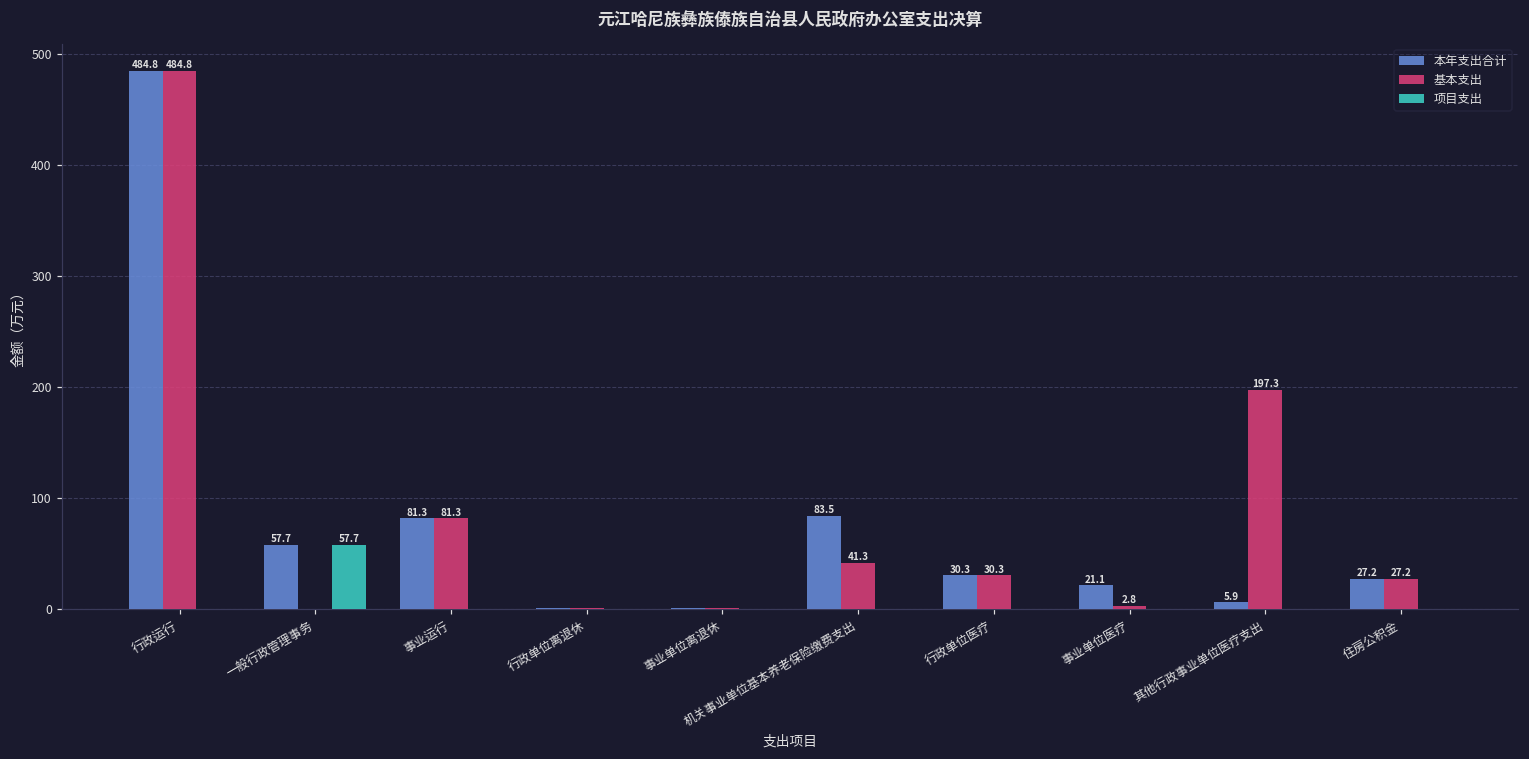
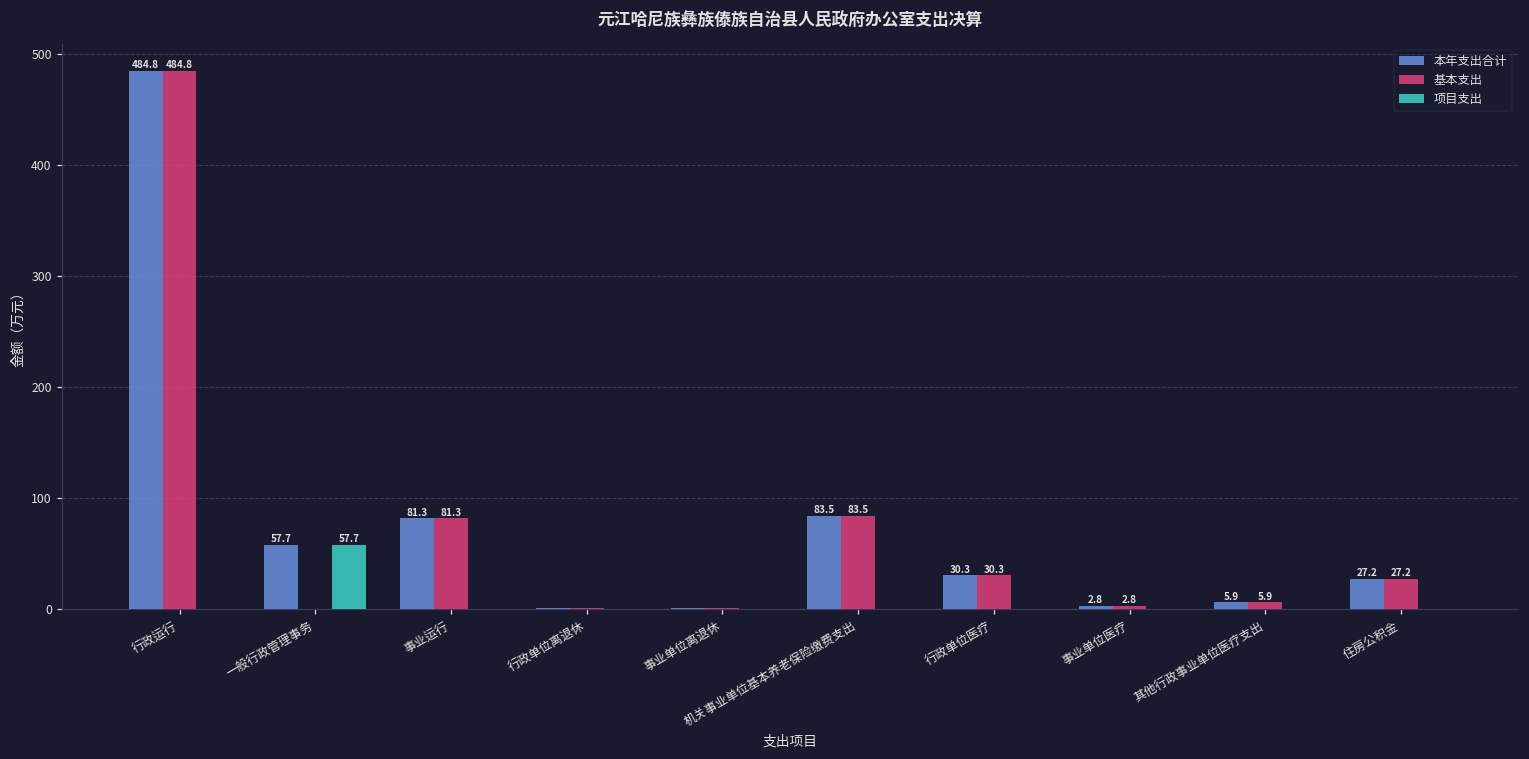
基本支出, 机关事业单位基本养老保险缴费支出: 41.3 -> 83.5
本年支出合计, 事业单位医疗: 21.1 -> 2.8
基本支出, 其他行政事业单位医疗支出: 197.3 -> 5.9
